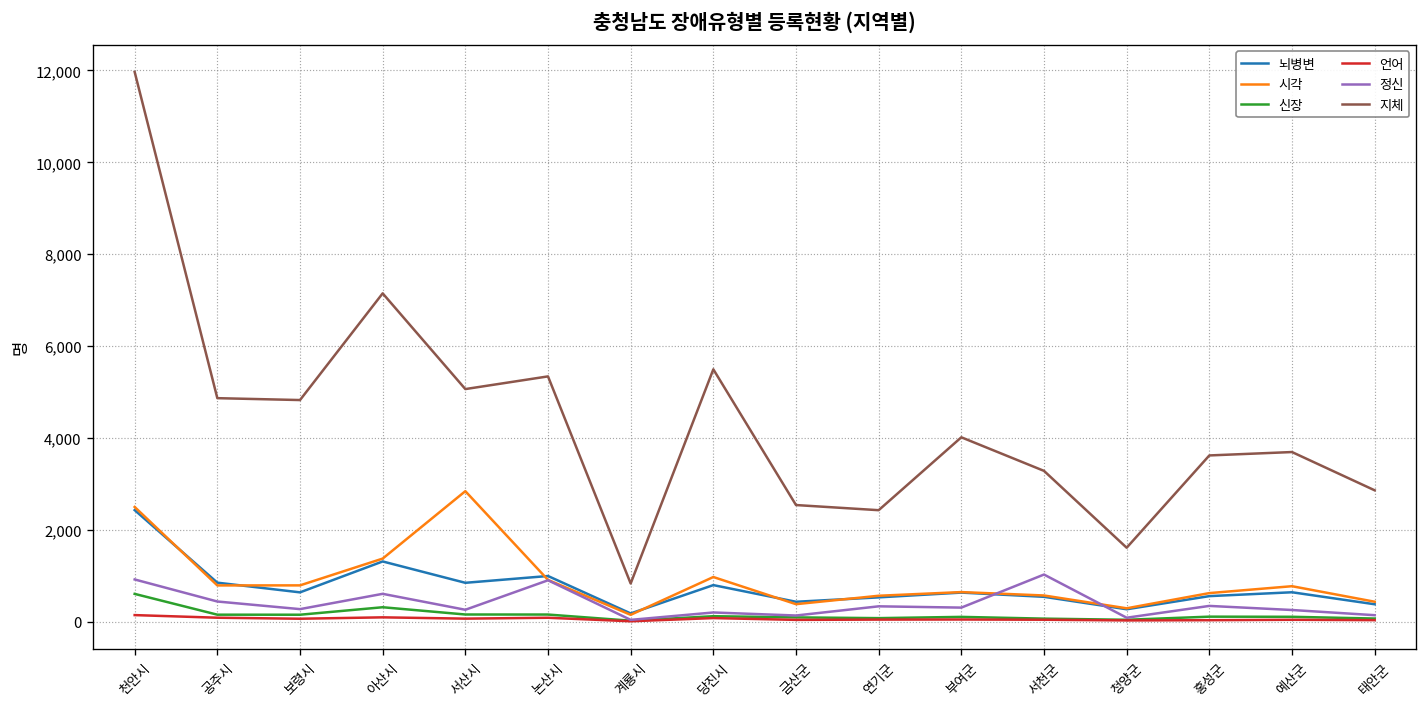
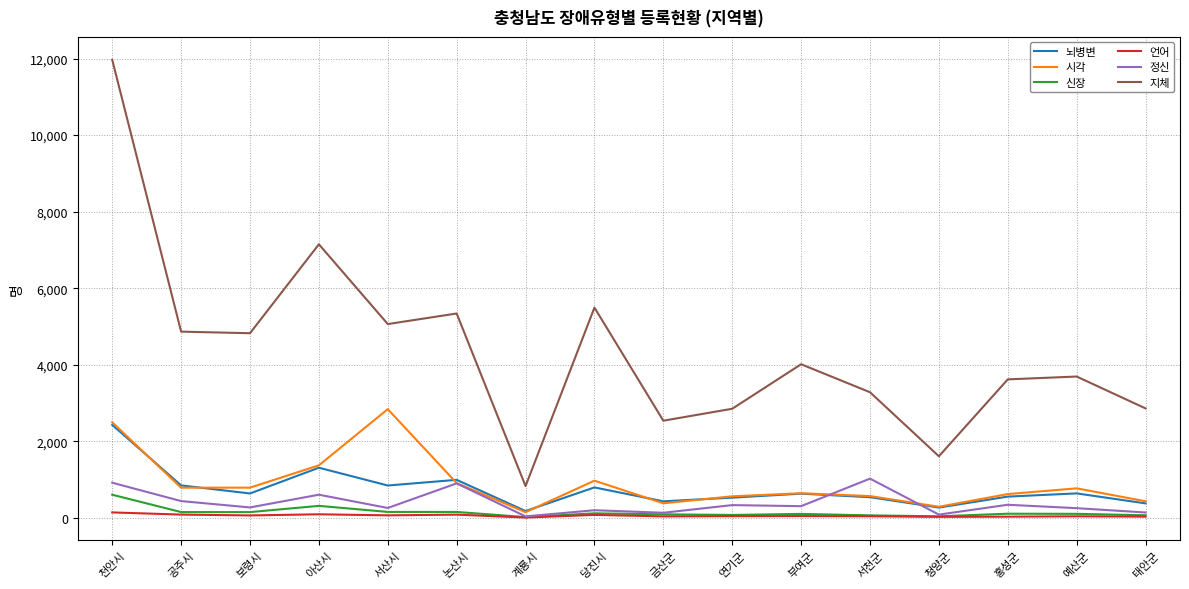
지체, 연기군: 2,400 -> 2,900
